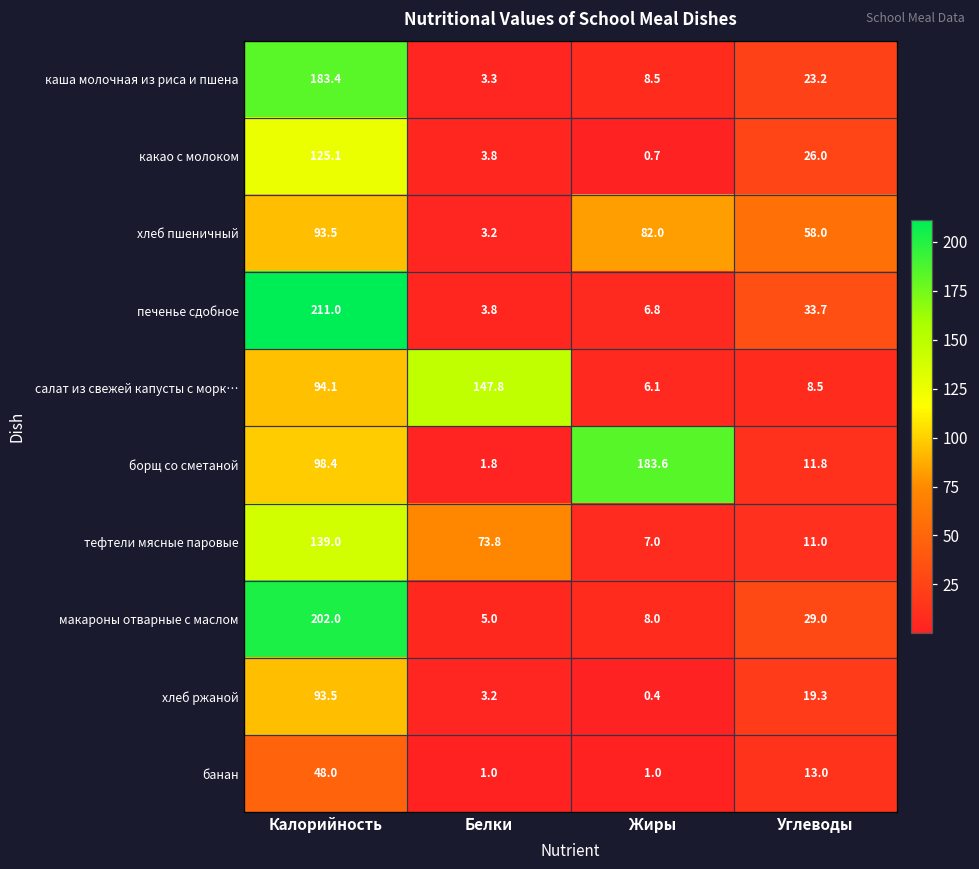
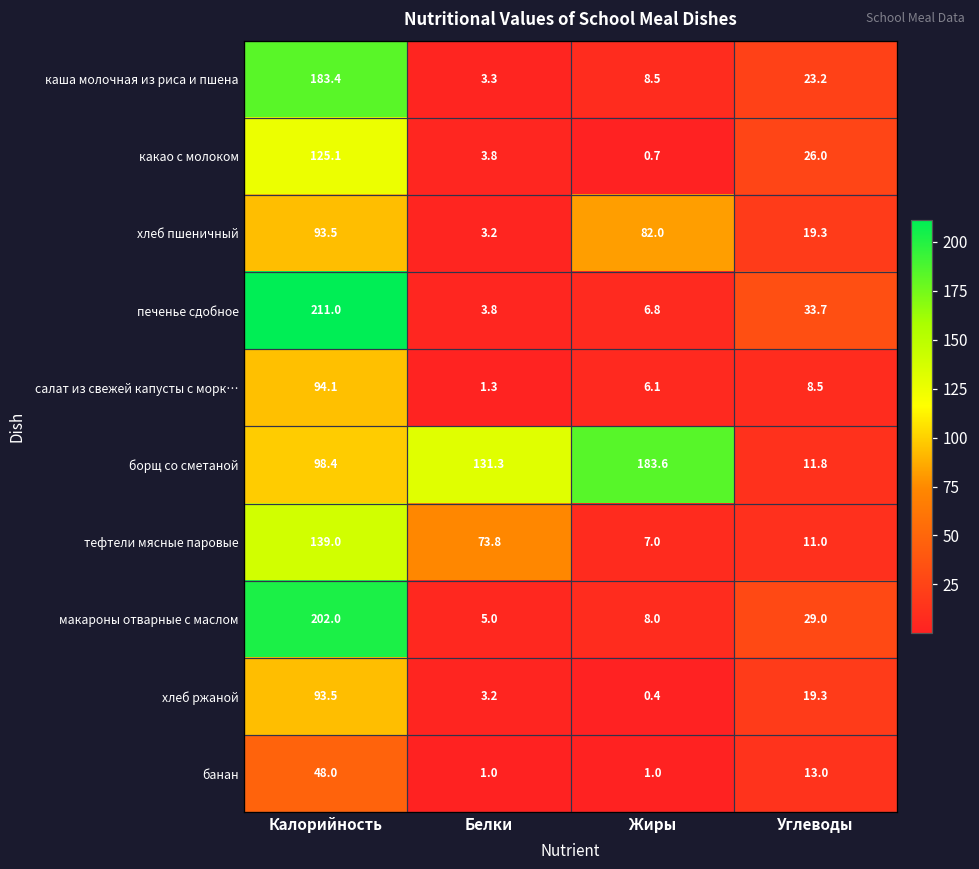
хлеб пшеничный, Углеводы: 58.0 -> 19.3
салат из свежей капусты с морк…, Белки: 147.8 -> 1.3
борщ со сметаной, Белки: 1.8 -> 131.3
